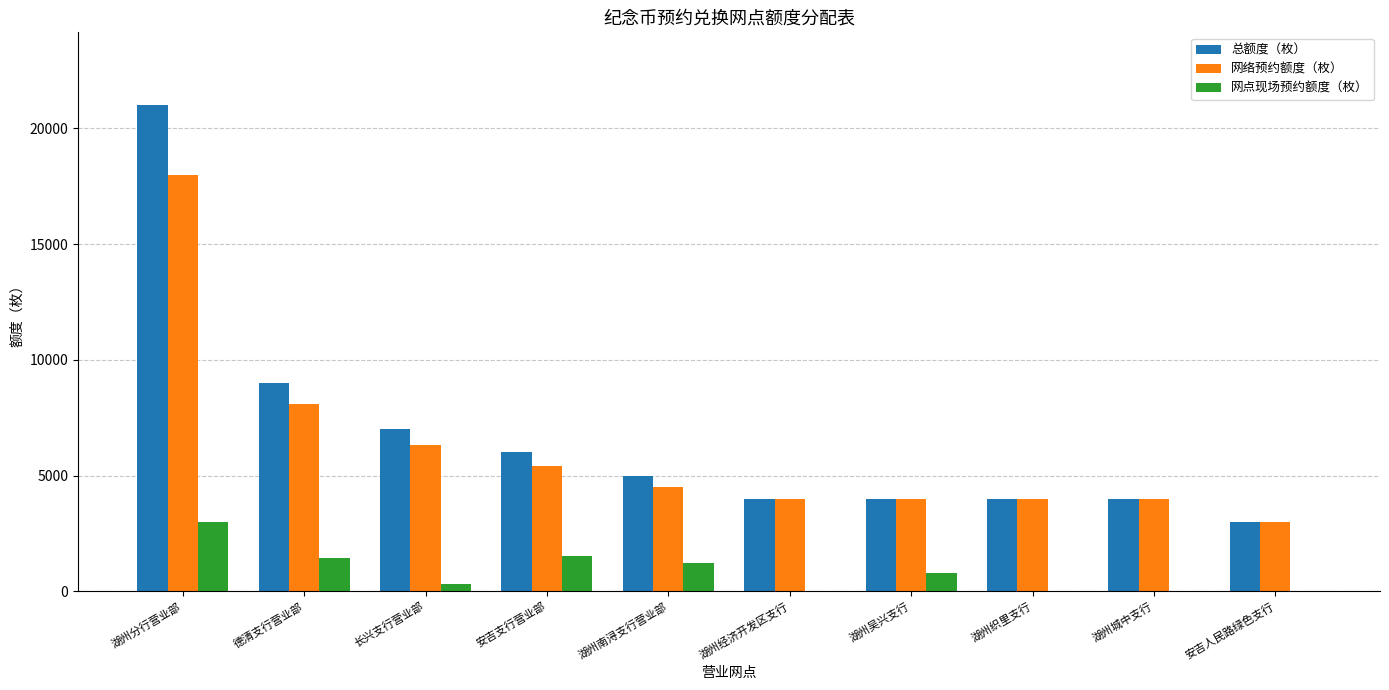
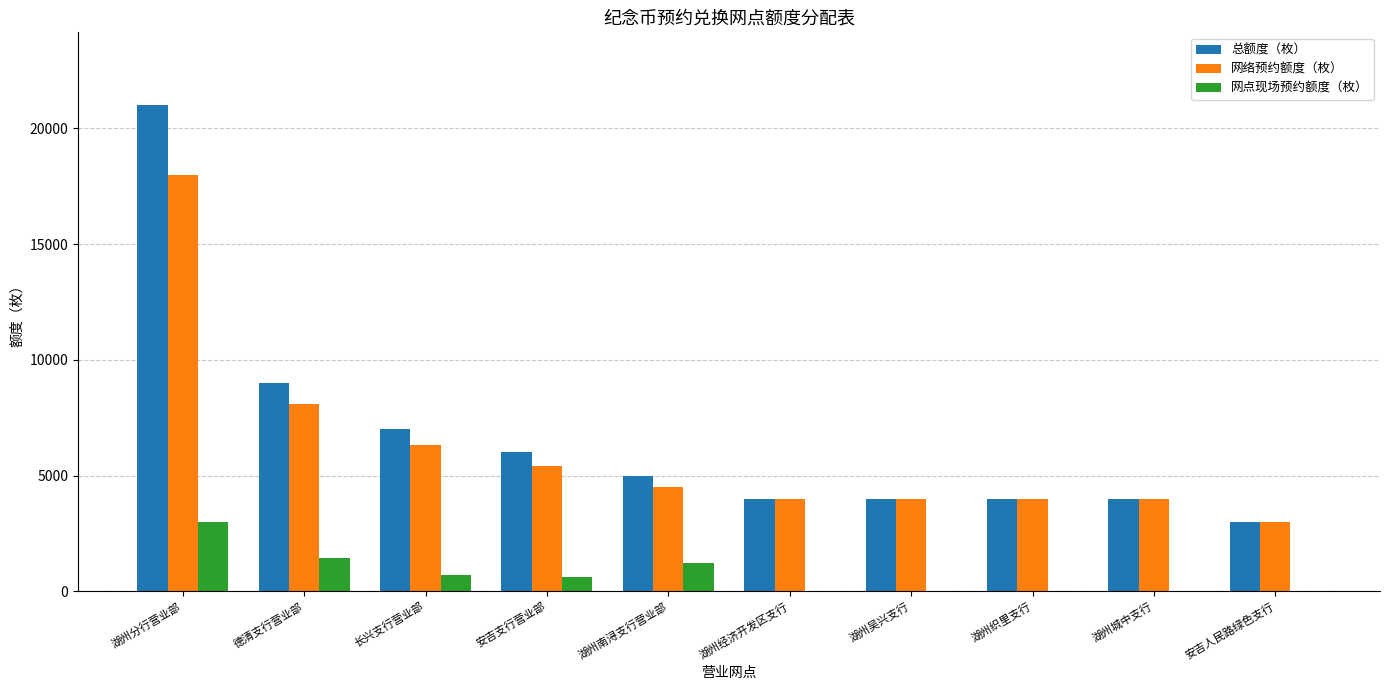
网点现场预约额度（枚）, 长兴支行营业部: 300 -> 700
网点现场预约额度（枚）, 安吉支行营业部: 1500 -> 600
网点现场预约额度（枚）, 湖州吴兴支行: 800 -> 0
